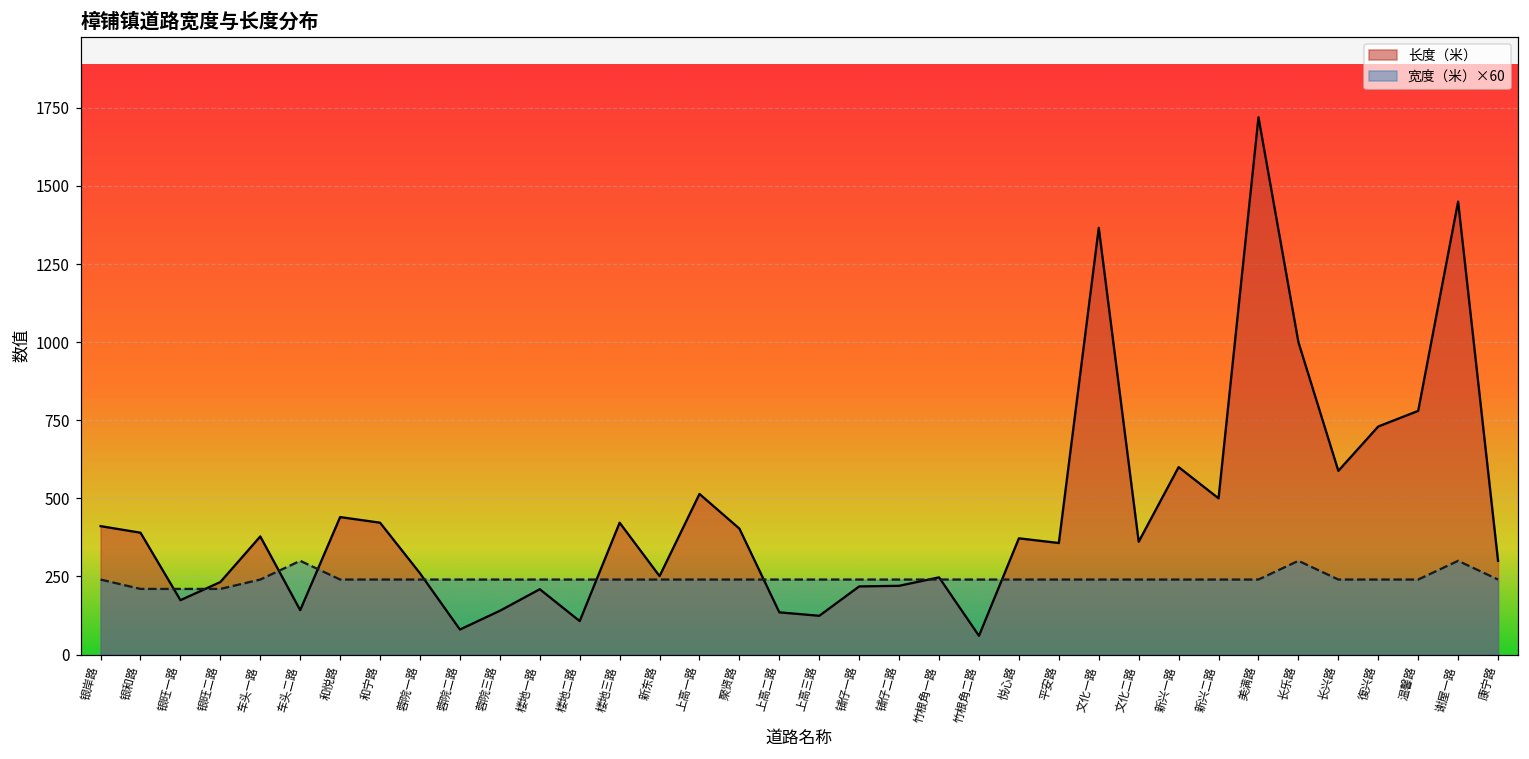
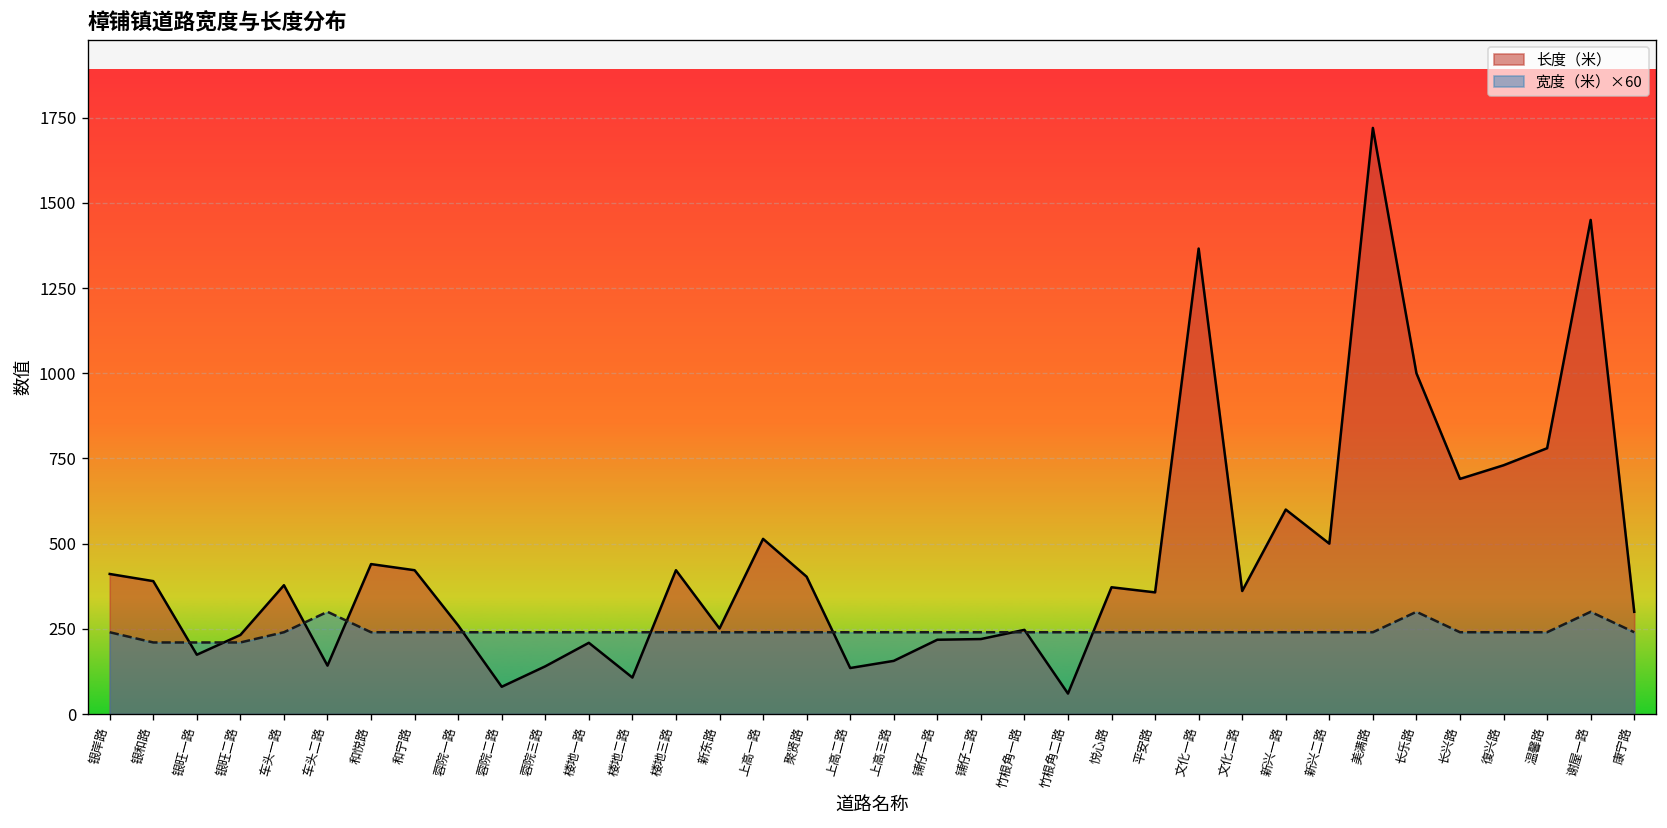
长度（米）, 上高三路: 120 -> 160
长度（米）, 长兴路: 590 -> 690
